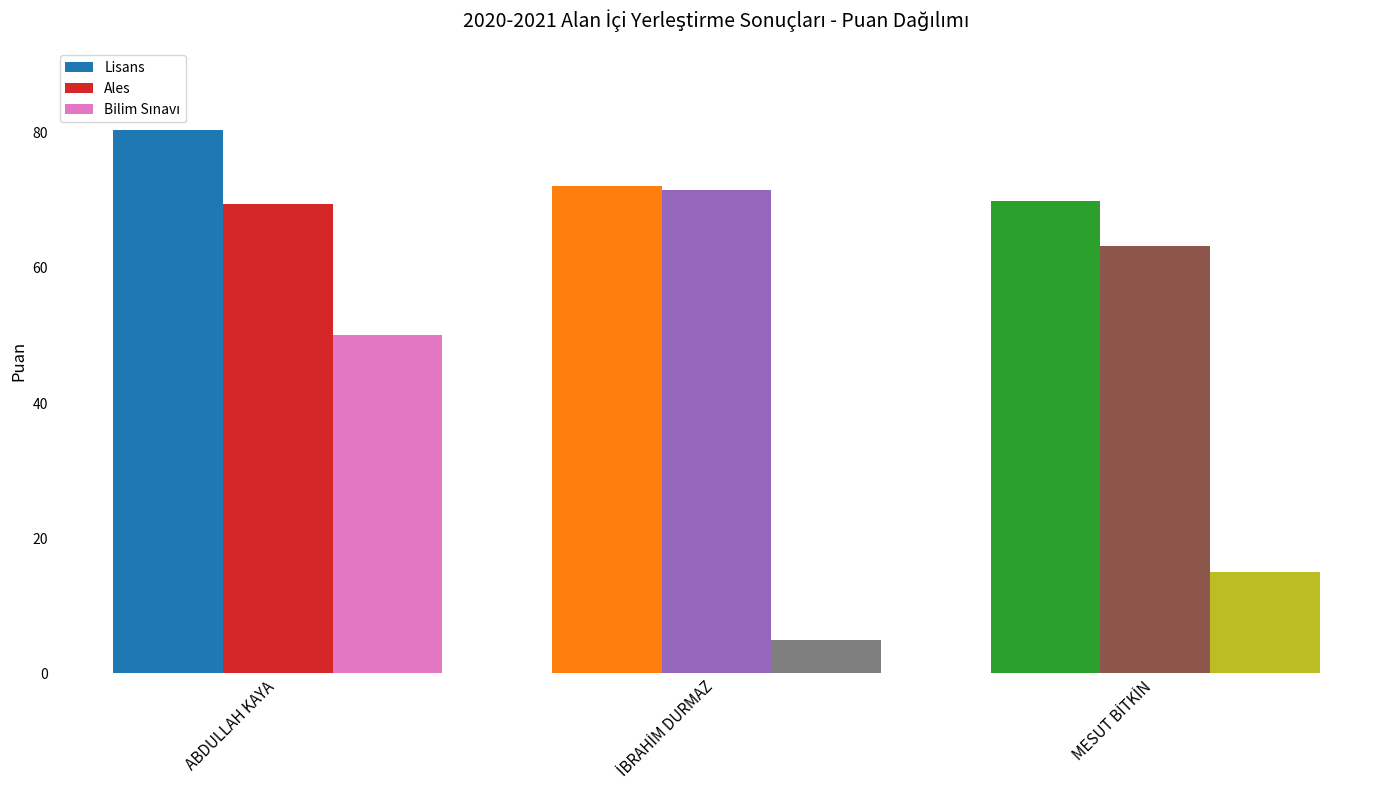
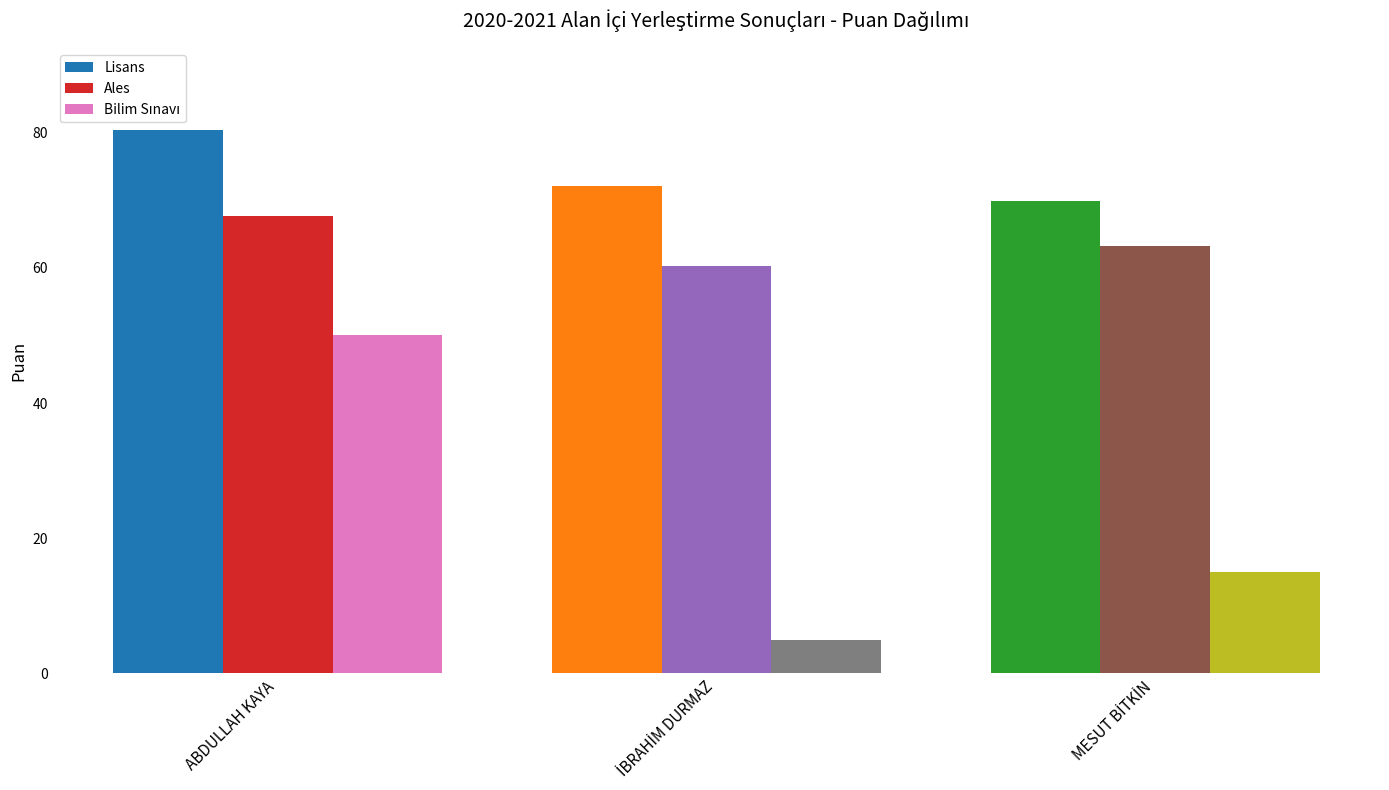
Ales, ABDULLAH KAYA: 69 -> 68
Ales, İBRAHİM DURMAZ: 71 -> 60
